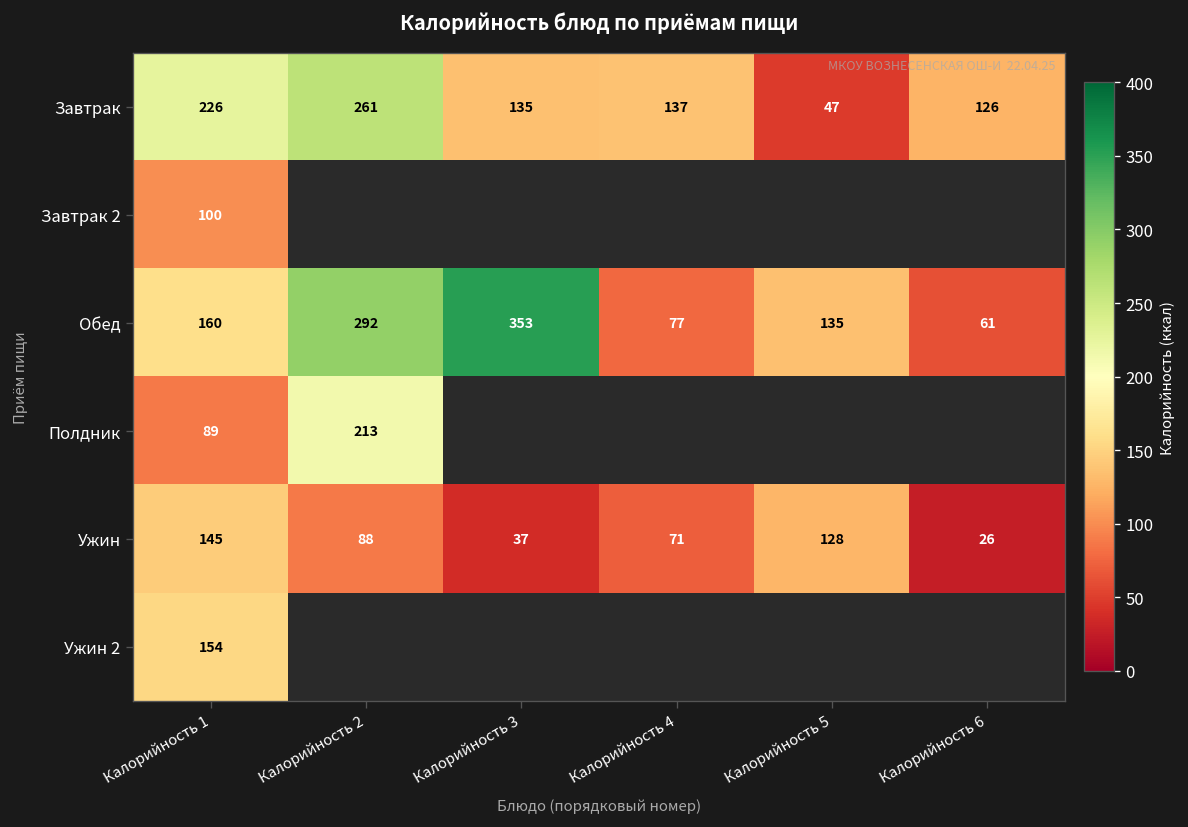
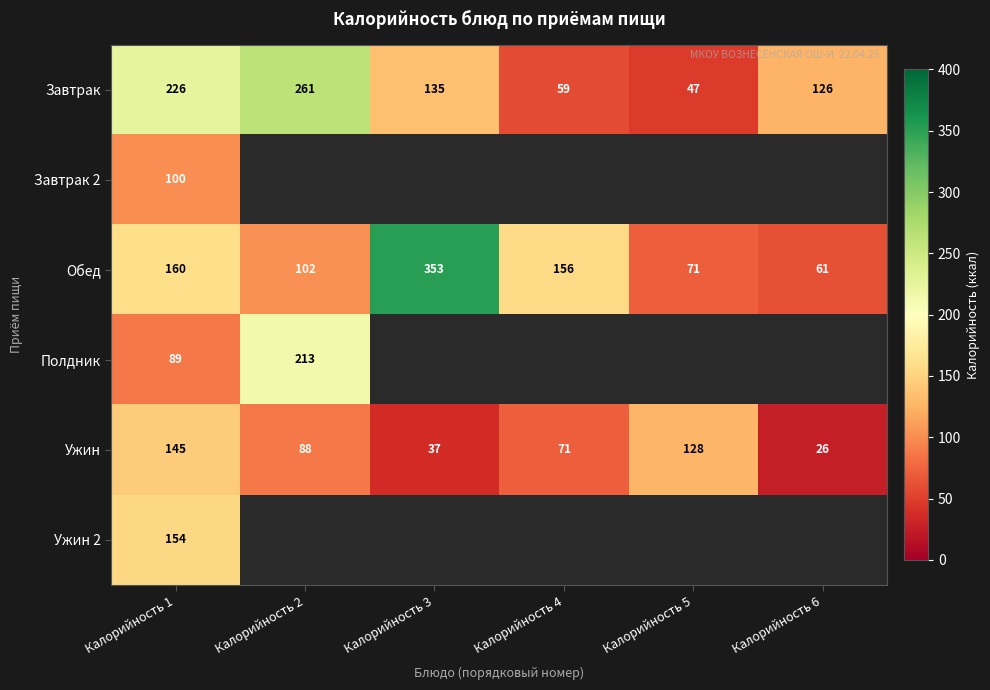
Завтрак, Калорийность 4: 137 -> 59
Обед, Калорийность 2: 292 -> 102
Обед, Калорийность 4: 77 -> 156
Обед, Калорийность 5: 135 -> 71
